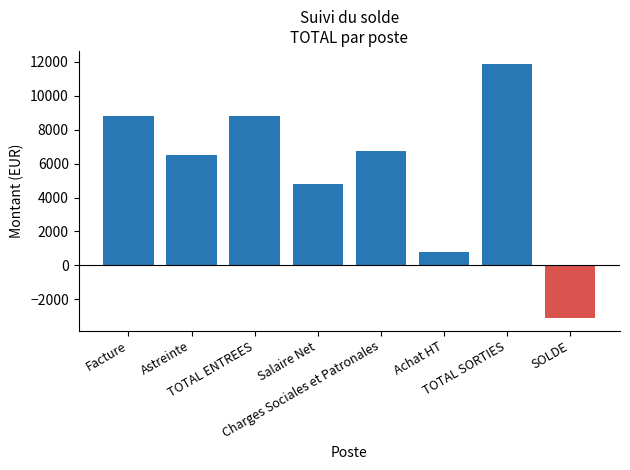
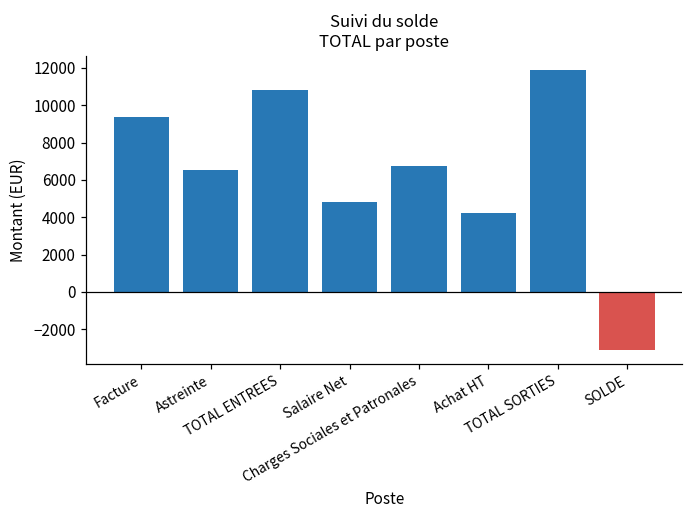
Facture: 8800 -> 9400
TOTAL ENTREES: 8800 -> 10800
Achat HT: 800 -> 4200
